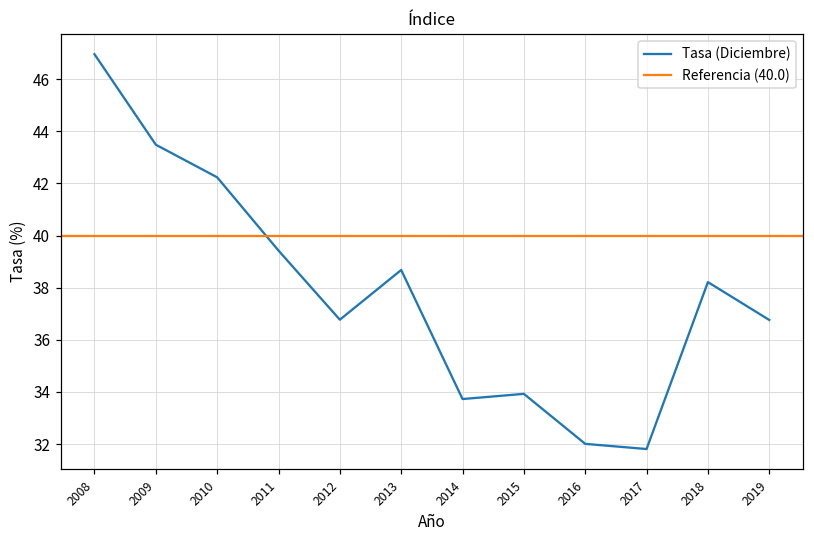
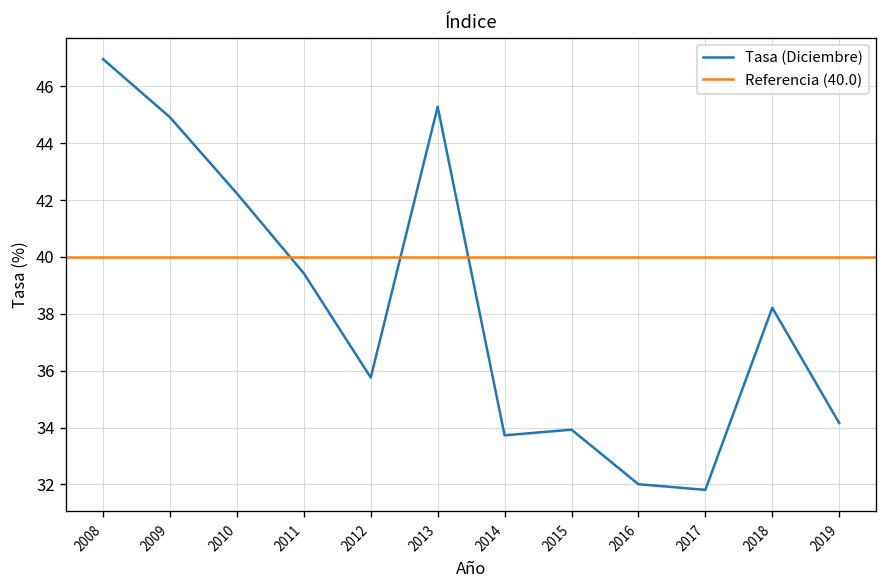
2009: 43.5 -> 44.9
2012: 36.8 -> 35.8
2013: 38.7 -> 45.3
2019: 36.8 -> 34.2
